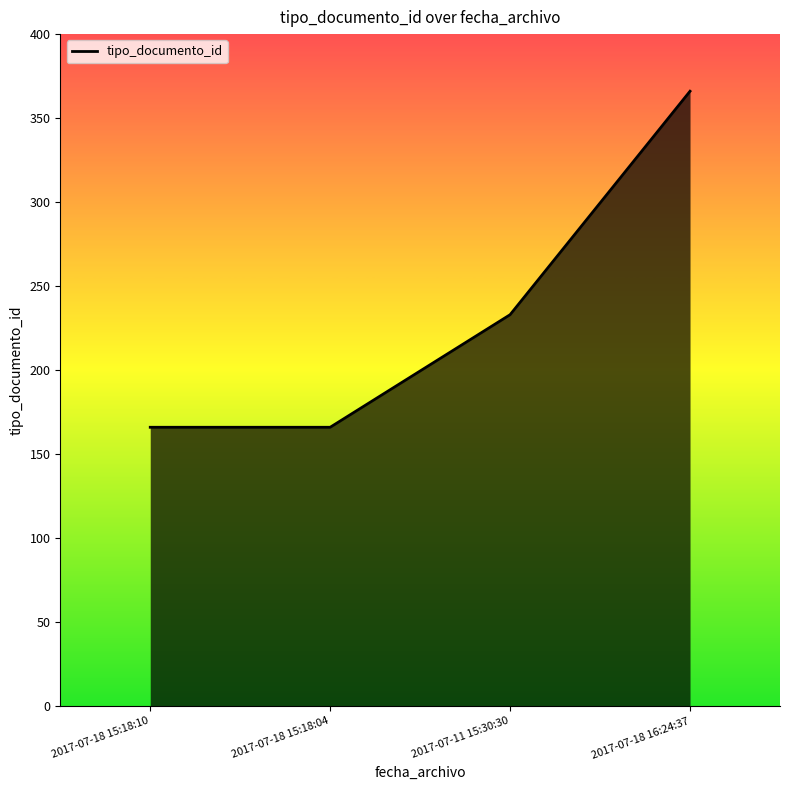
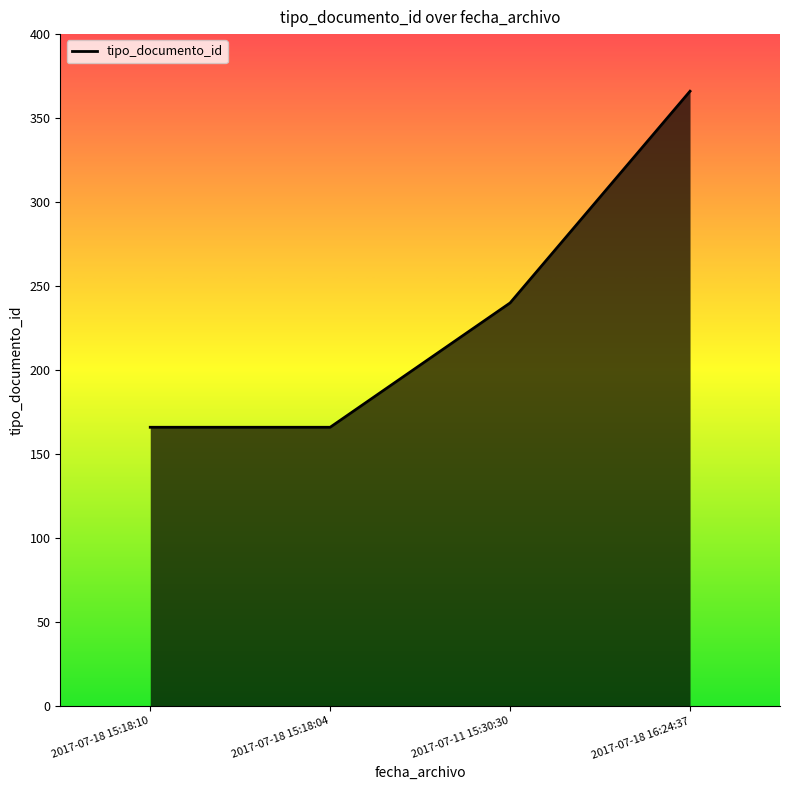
2017-07-11 15:30:30: 233 -> 240
